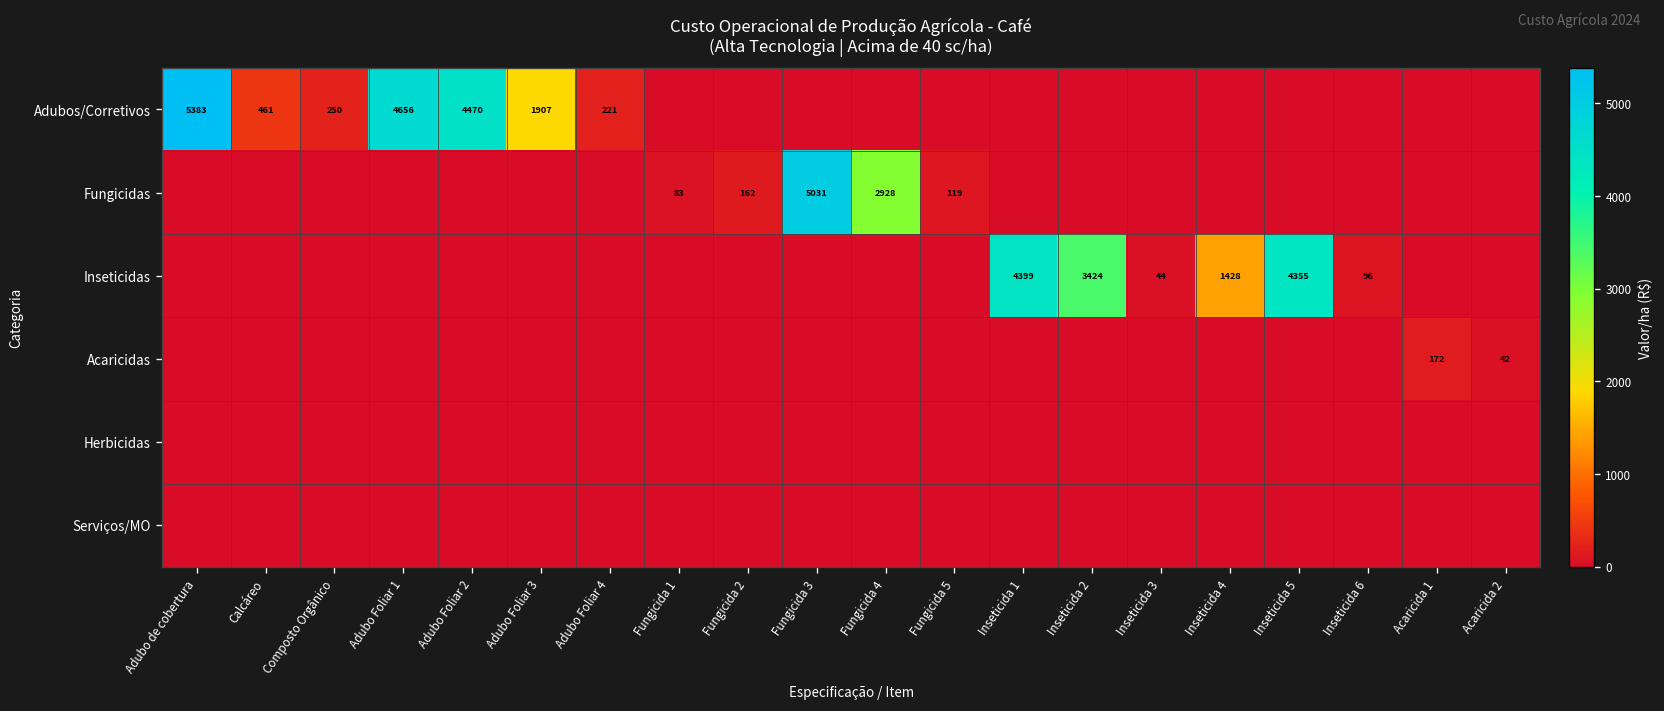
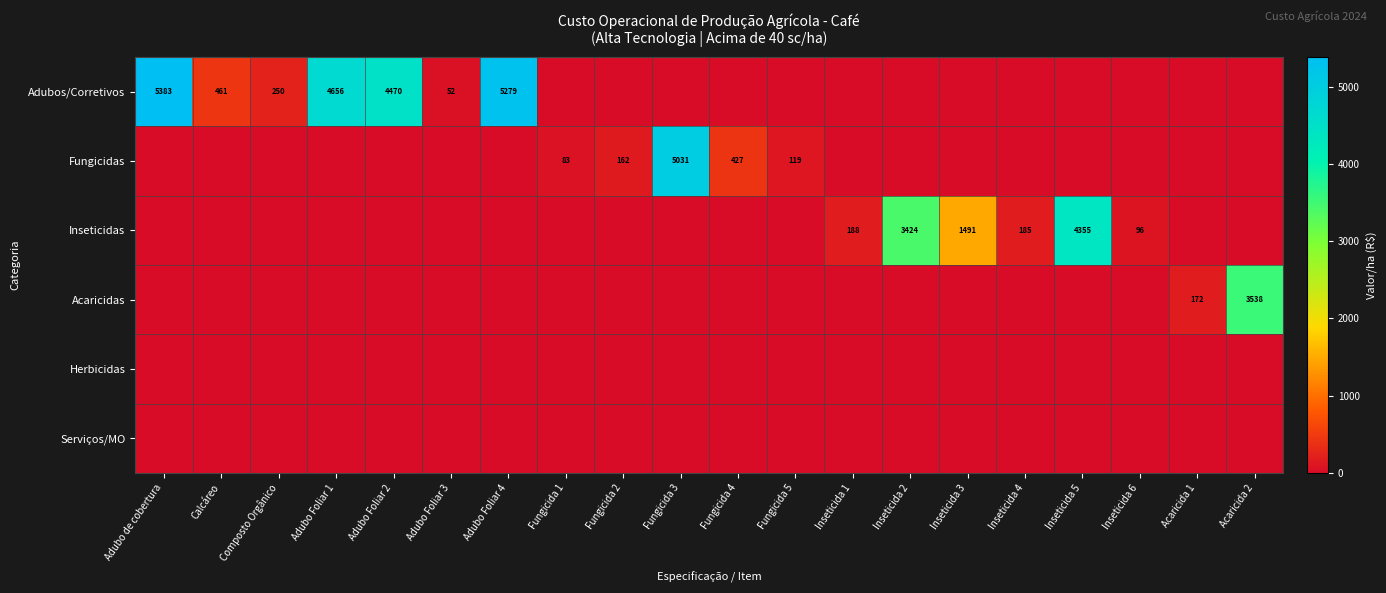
Adubos/Corretivos, Adubo Foliar 3: 1907 -> 52
Adubos/Corretivos, Adubo Foliar 4: 221 -> 5279
Fungicidas, Fungicida 4: 2928 -> 427
Inseticidas, Inseticida 1: 4399 -> 188
Inseticidas, Inseticida 3: 44 -> 1491
Inseticidas, Inseticida 4: 1428 -> 185
Acaricidas, Acaricida 2: 42 -> 3538
